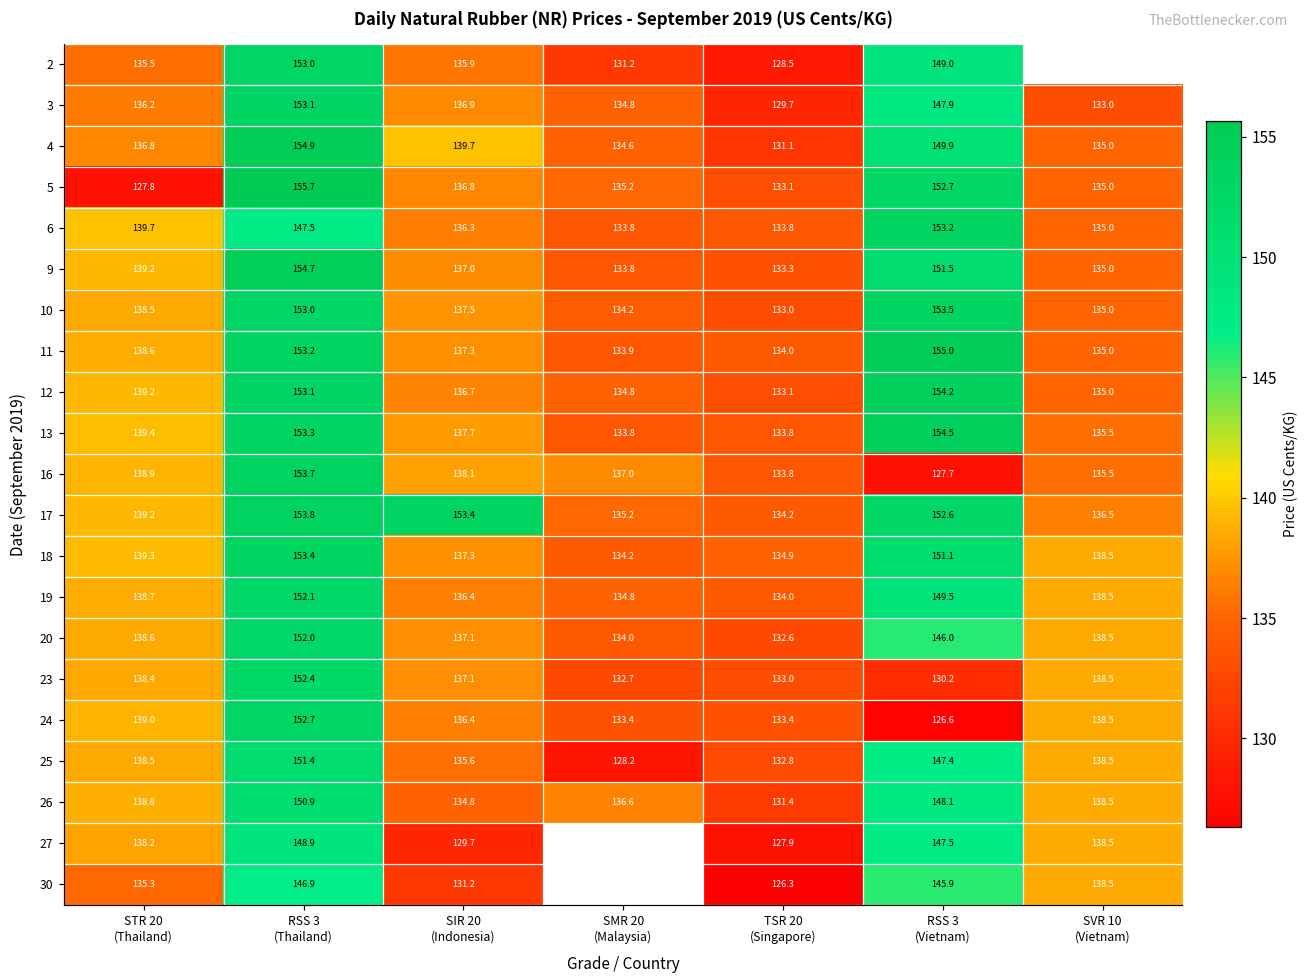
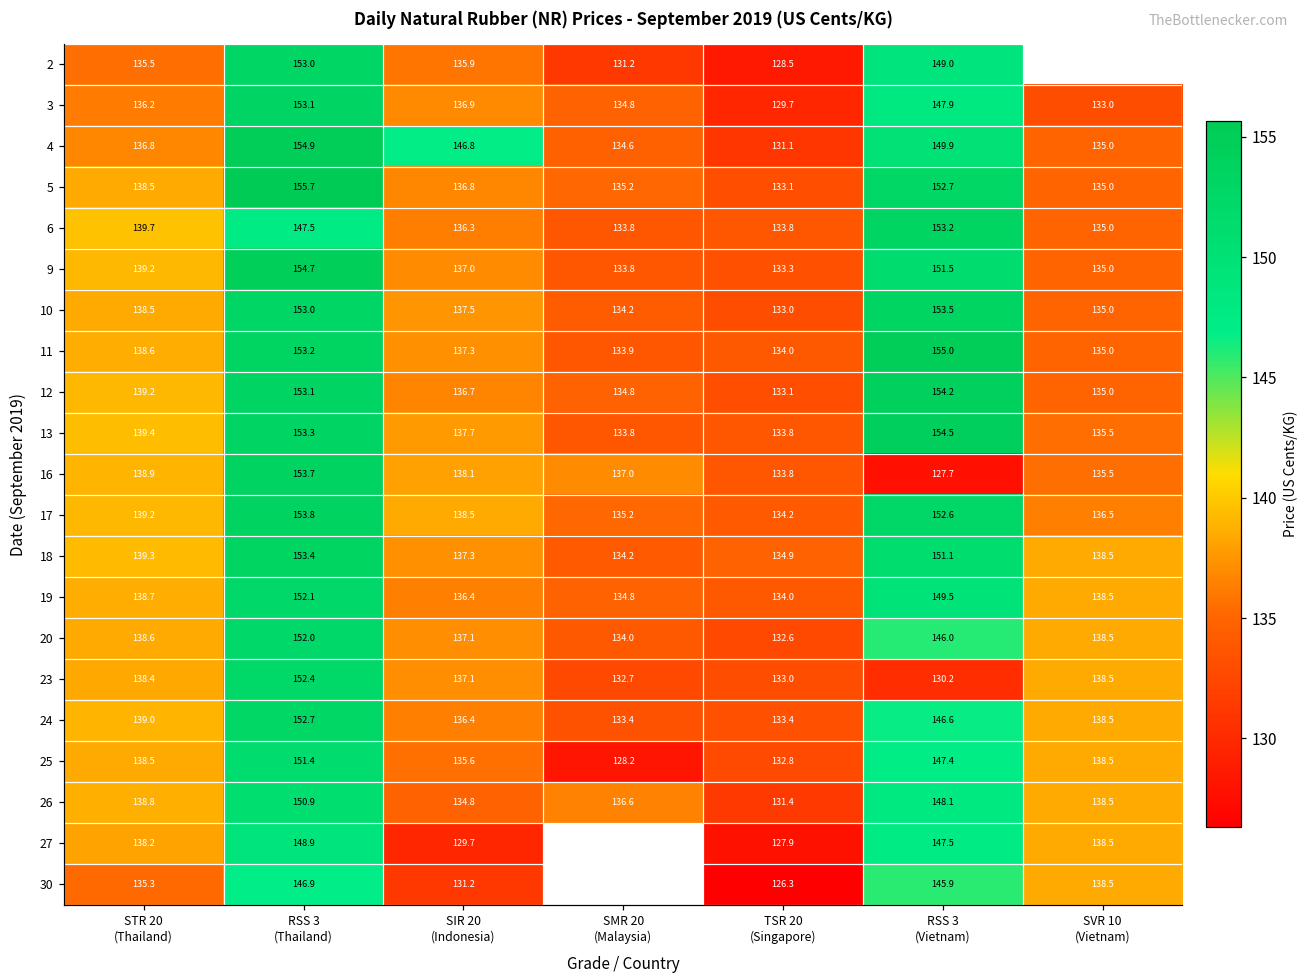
4, SIR 20 (Indonesia): 139.7 -> 146.8
5, STR 20 (Thailand): 127.8 -> 138.5
17, SIR 20 (Indonesia): 153.4 -> 138.5
24, RSS 3 (Vietnam): 126.6 -> 146.6
